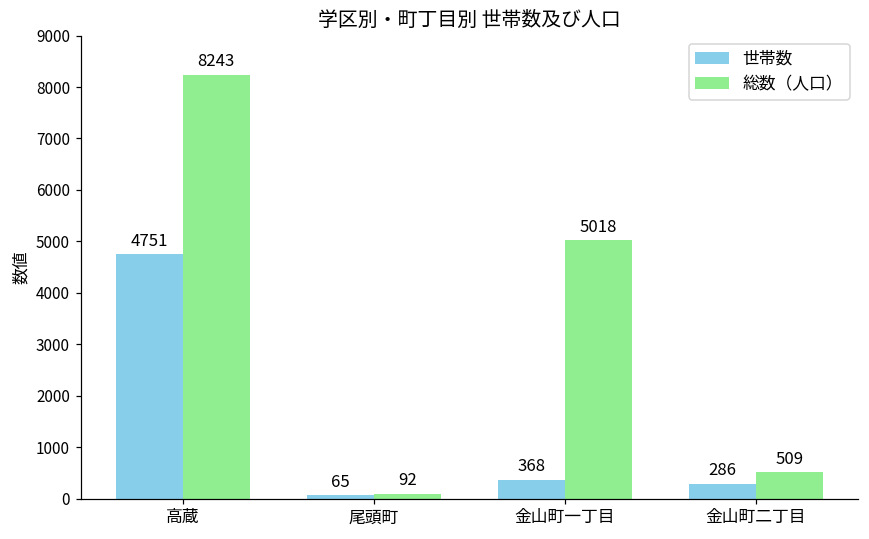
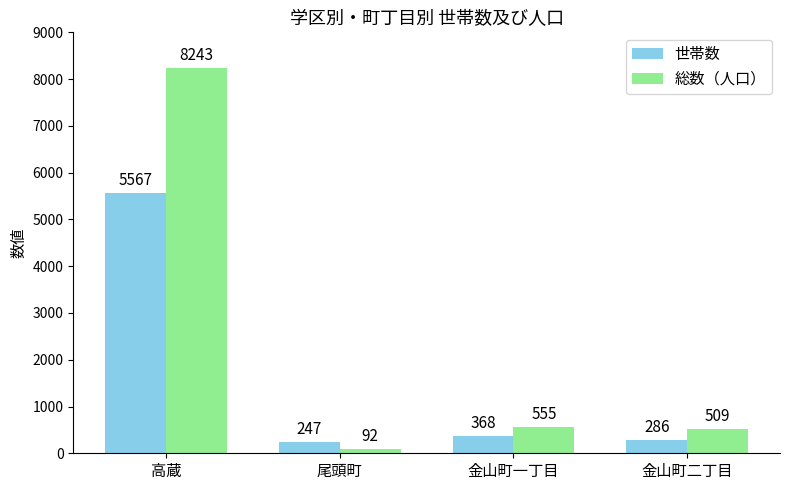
世帯数, 高蔵: 4751 -> 5567
世帯数, 尾頭町: 65 -> 247
総数（人口）, 金山町一丁目: 5018 -> 555
